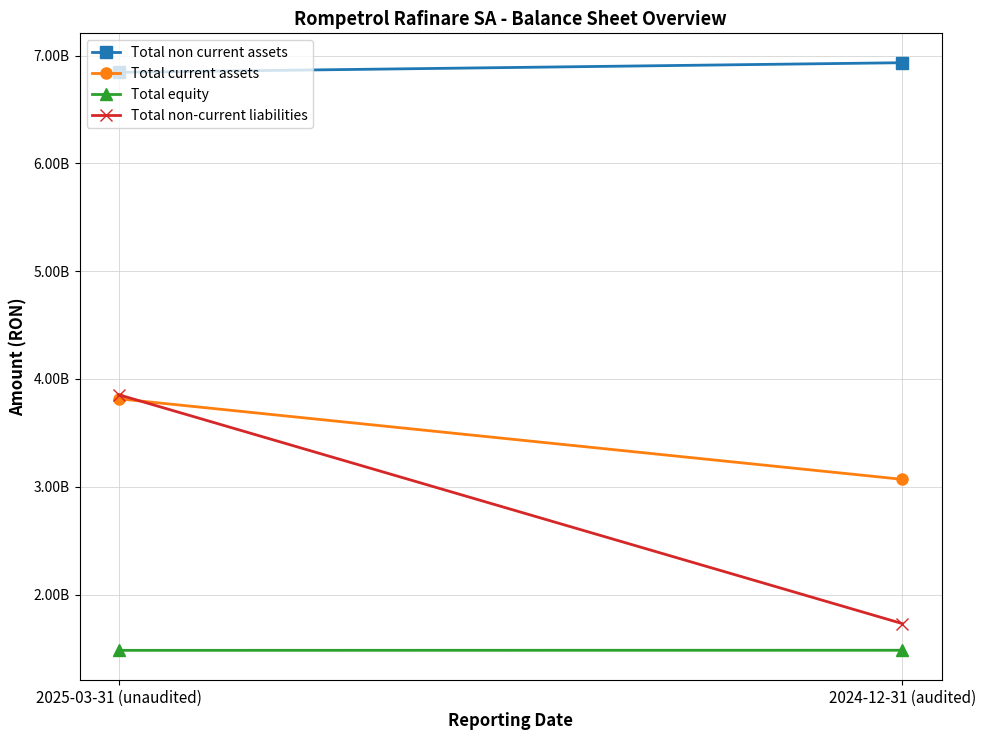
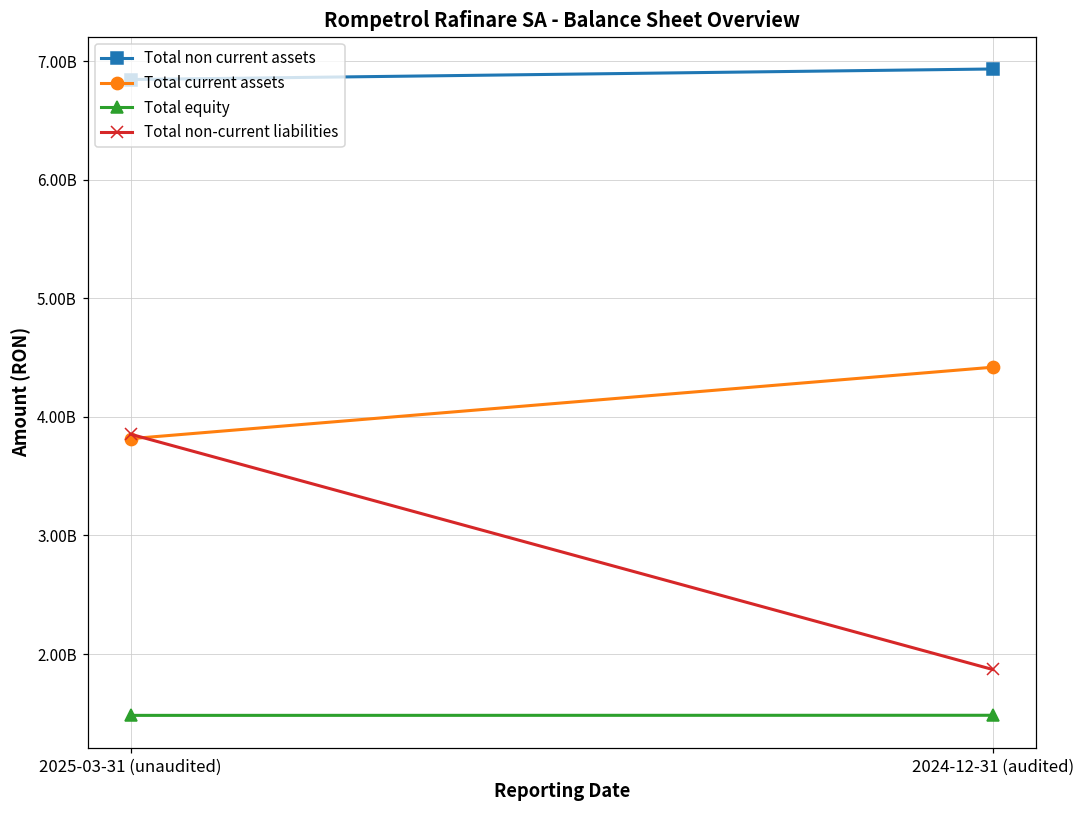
Total current assets, 2024-12-31 (audited): 3070000000 -> 4420000000
Total non-current liabilities, 2024-12-31 (audited): 1730000000 -> 1870000000
